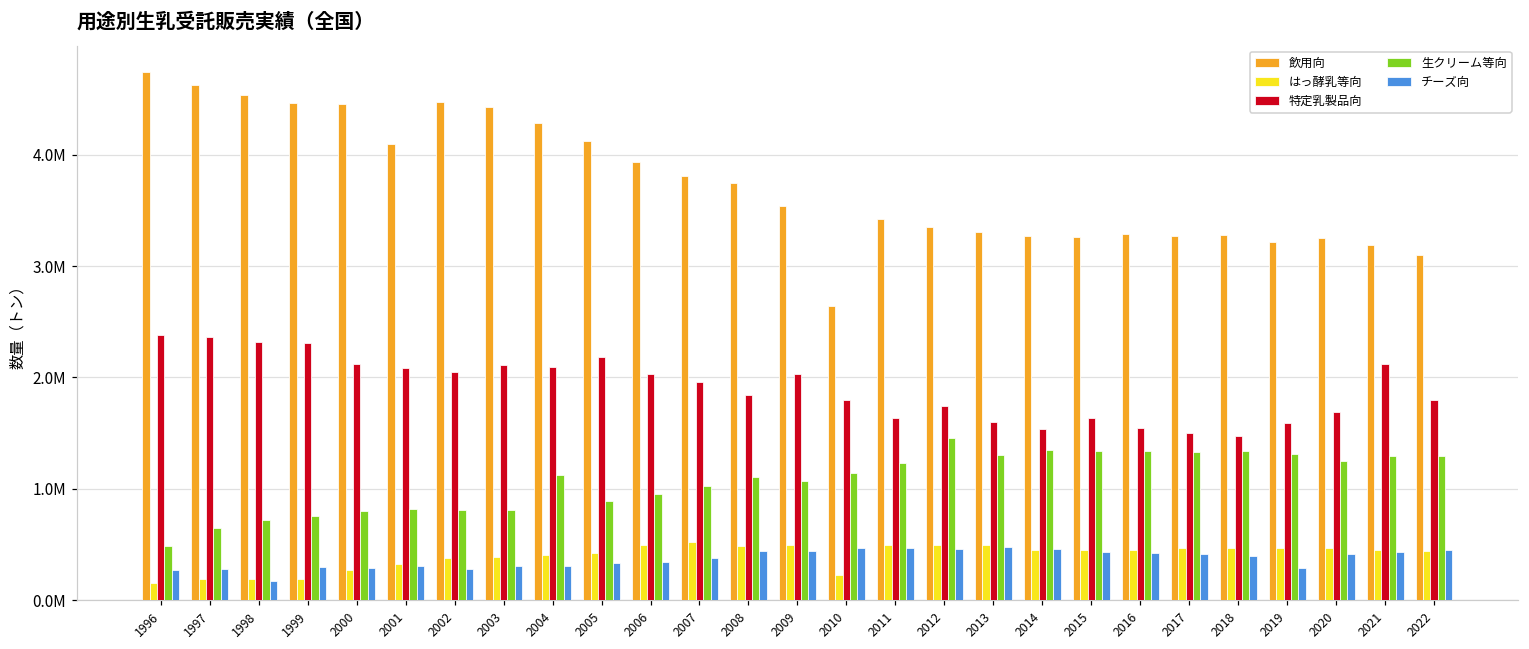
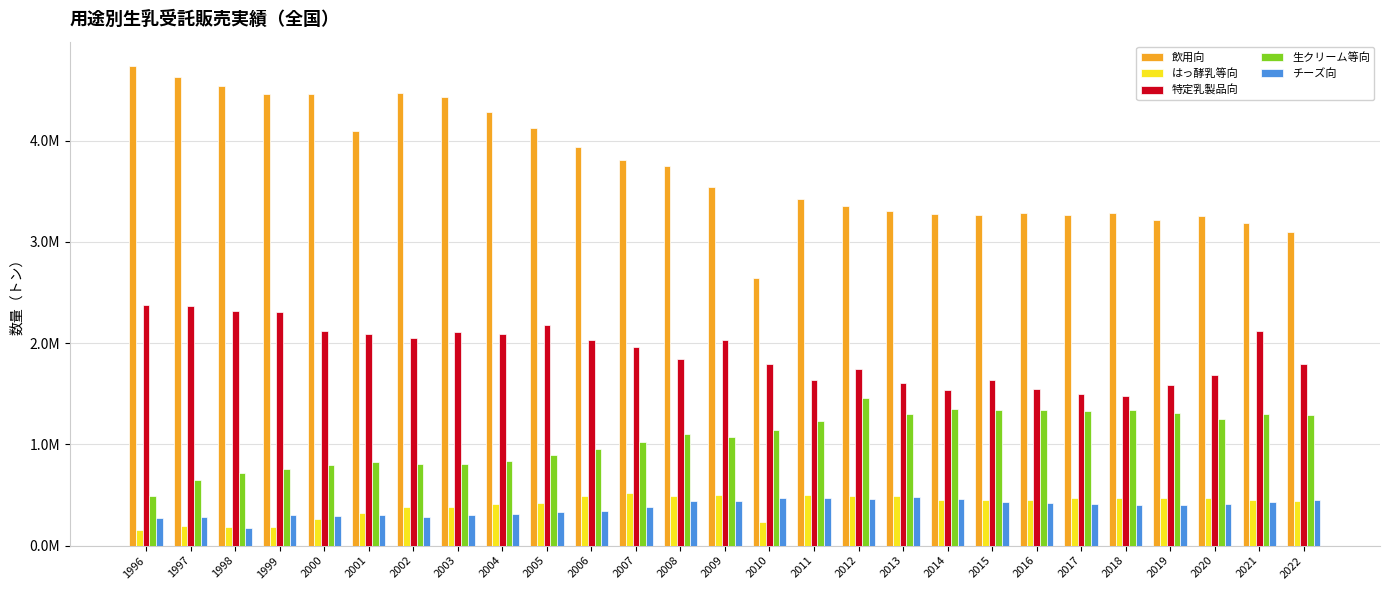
生クリーム等向, 2004: 1120000 -> 840000
チーズ向, 2019: 290000 -> 400000
